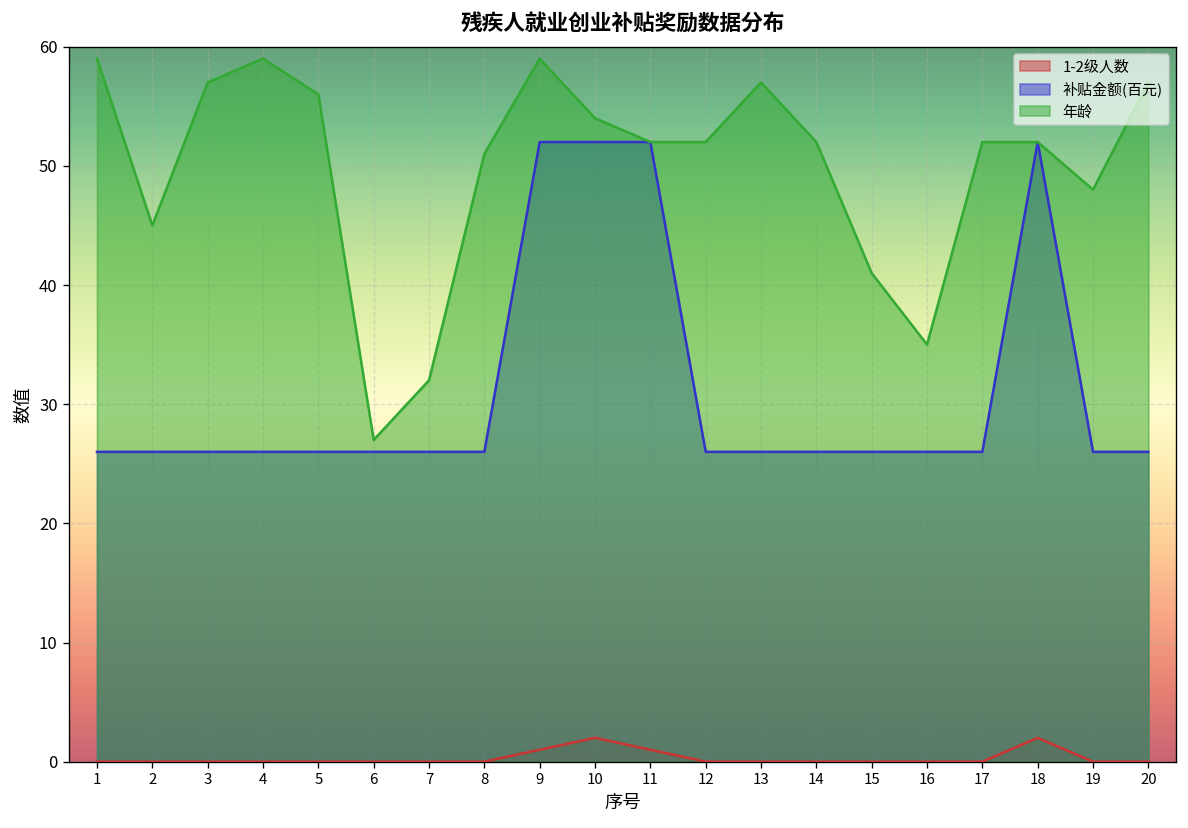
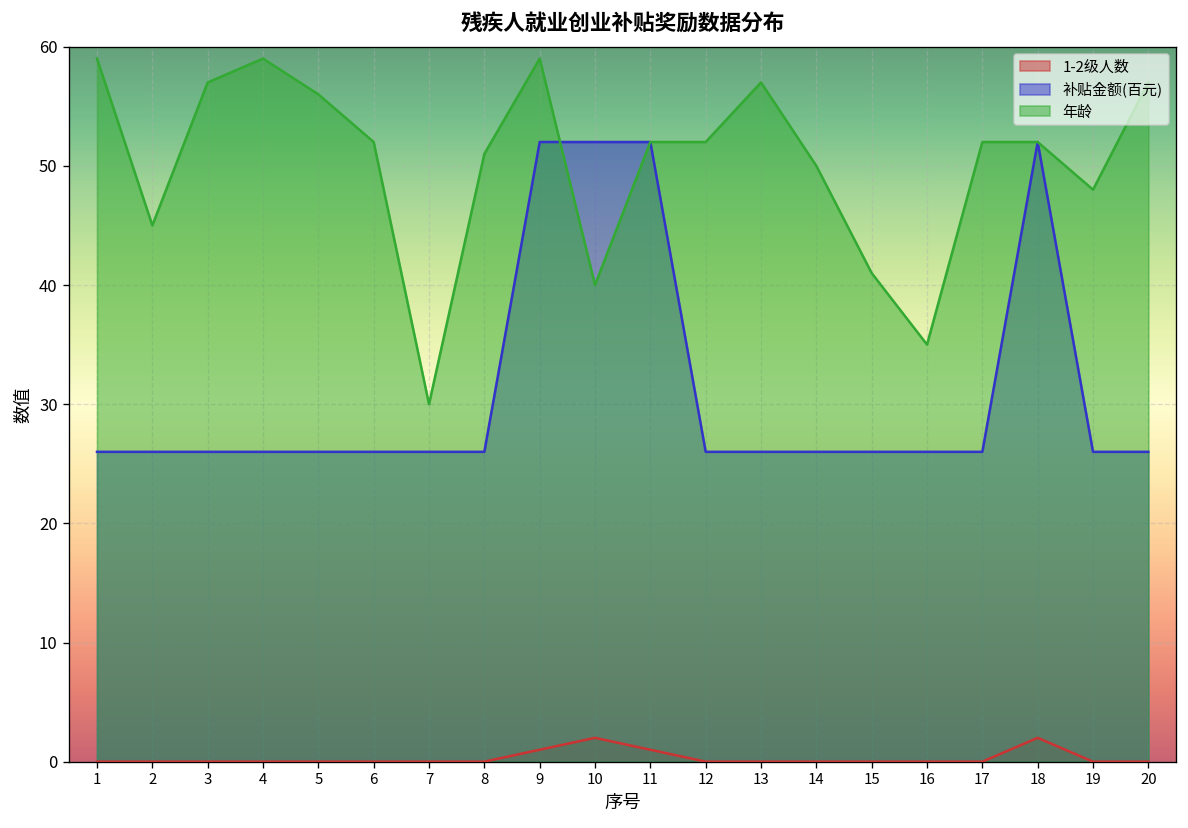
年龄, 6: 27 -> 52
年龄, 7: 32 -> 30
年龄, 10: 54 -> 40
年龄, 14: 52 -> 50
